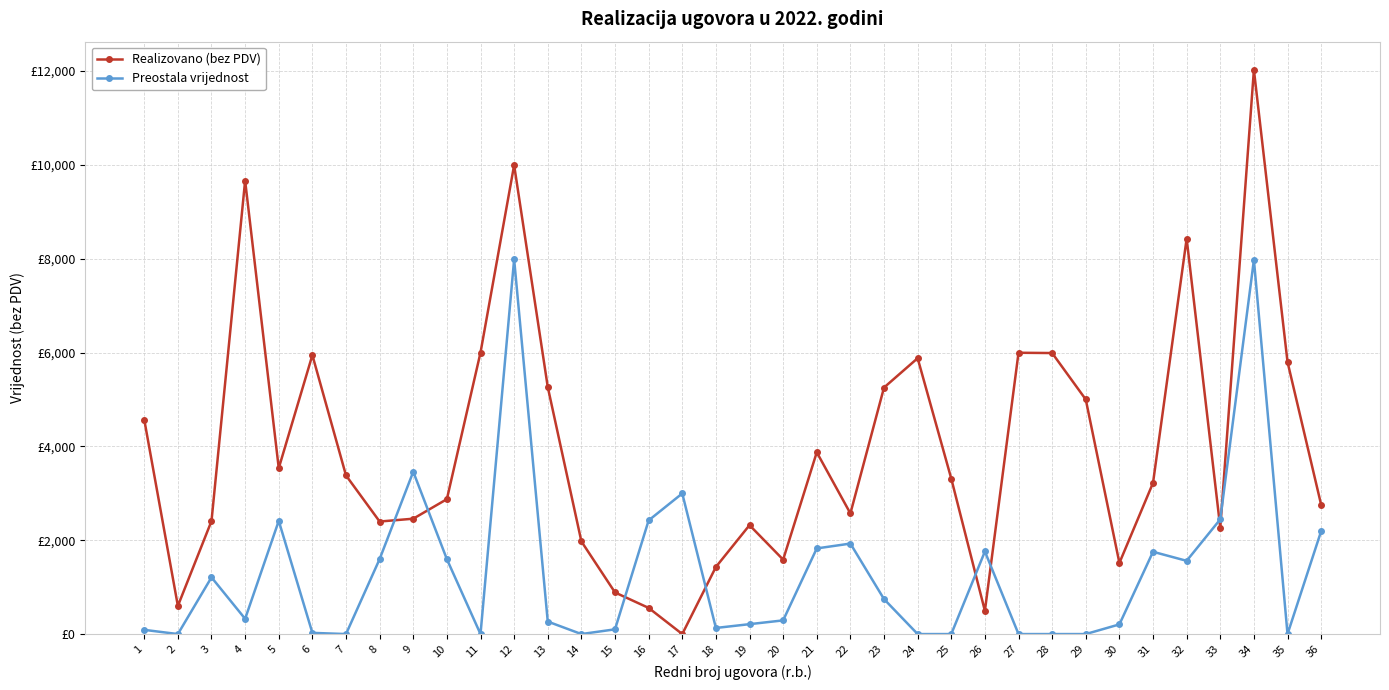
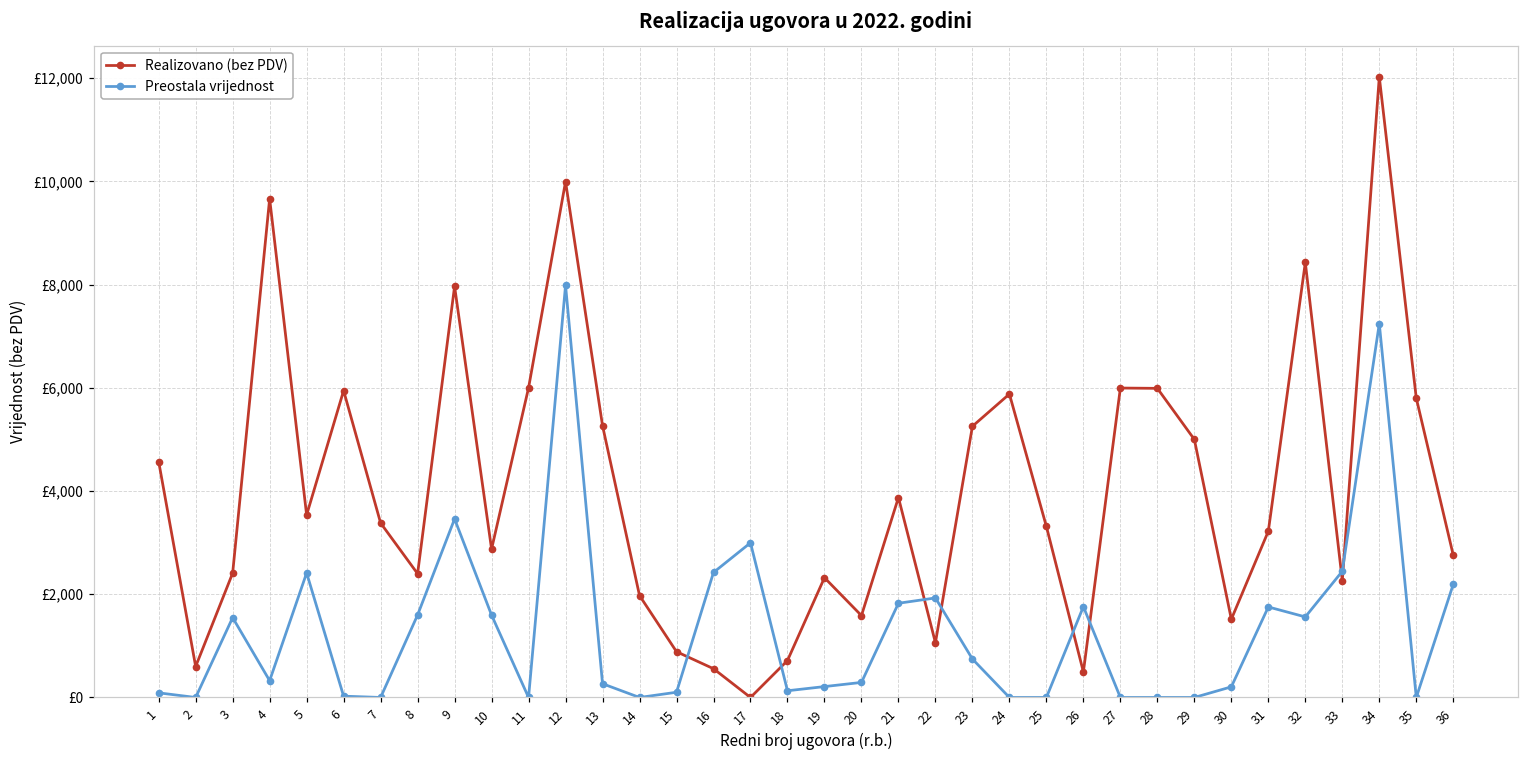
Preostala vrijednost, 3: £1,200 -> £1,500
Realizovano (bez PDV), 9: £2,500 -> £8,000
Realizovano (bez PDV), 18: £1,400 -> £700
Realizovano (bez PDV), 22: £2,600 -> £1,100
Preostala vrijednost, 34: £8,000 -> £7,200
